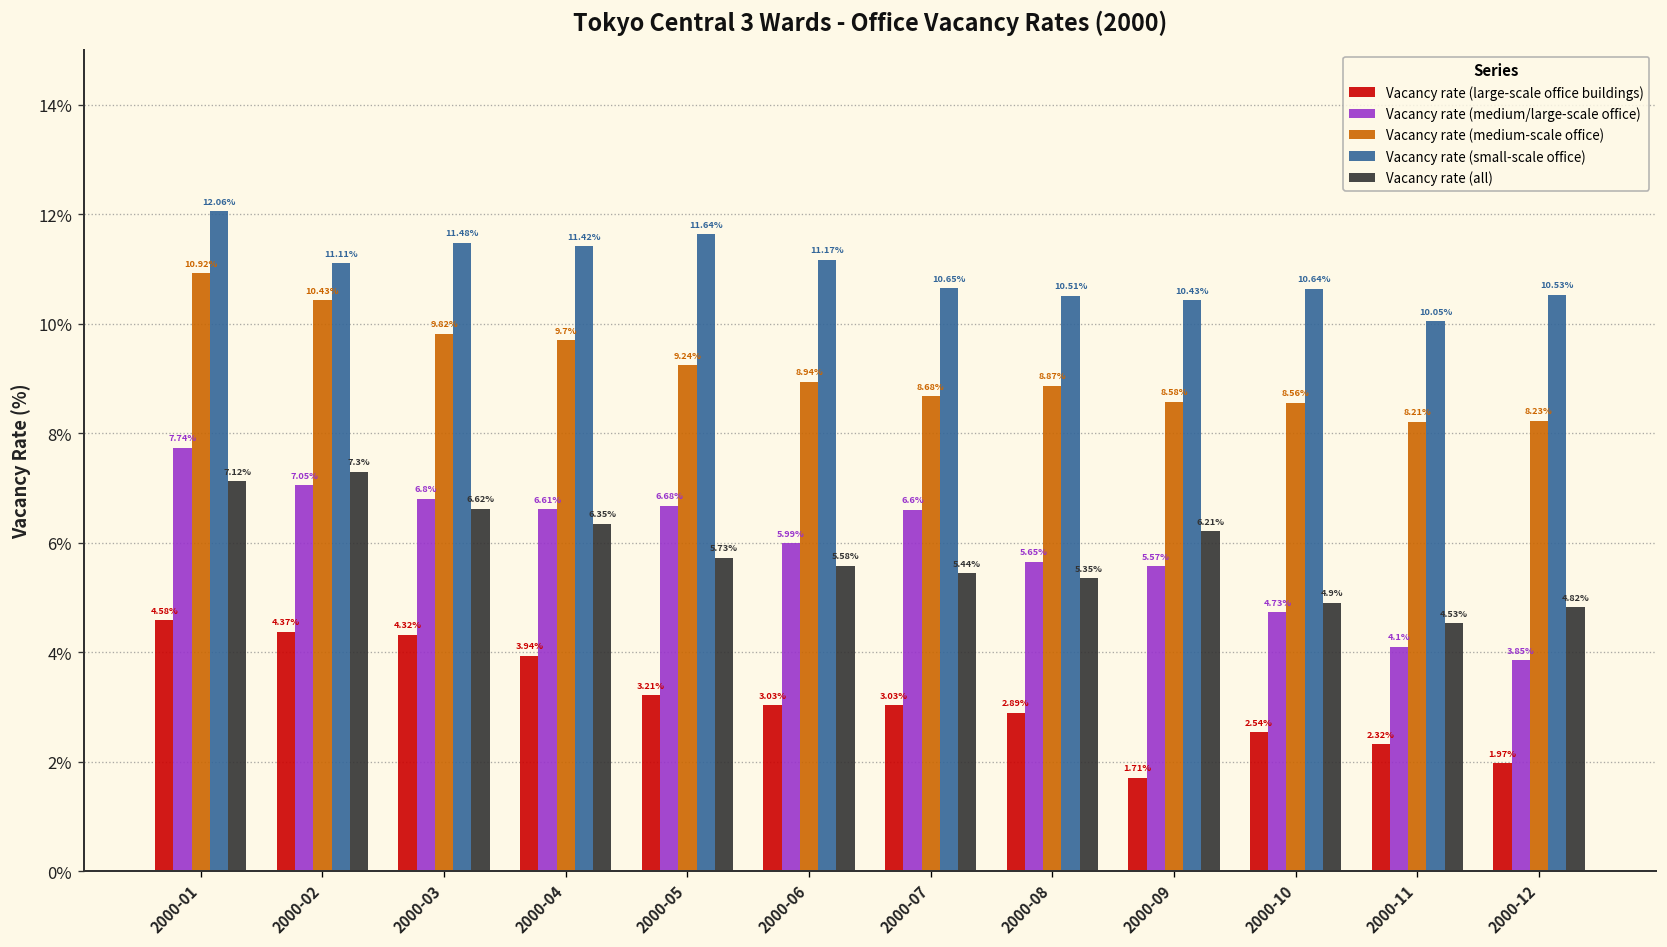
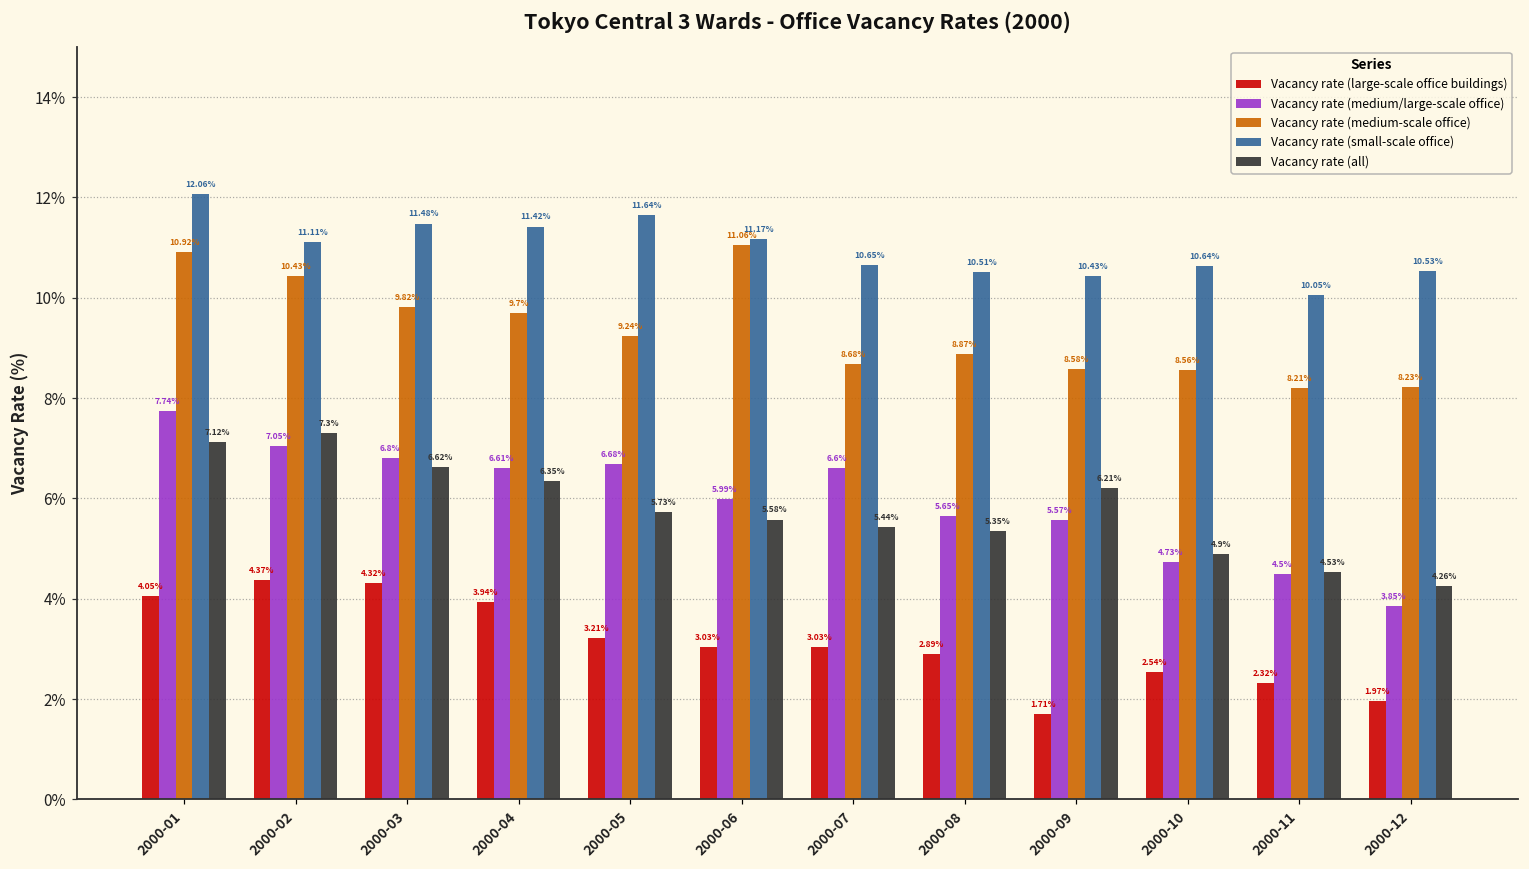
Vacancy rate (large-scale office buildings), 2000-01: 4.58% -> 4.05%
Vacancy rate (medium-scale office), 2000-06: 8.94% -> 11.06%
Vacancy rate (medium/large-scale office), 2000-11: 4.1% -> 4.5%
Vacancy rate (all), 2000-12: 4.82% -> 4.26%
